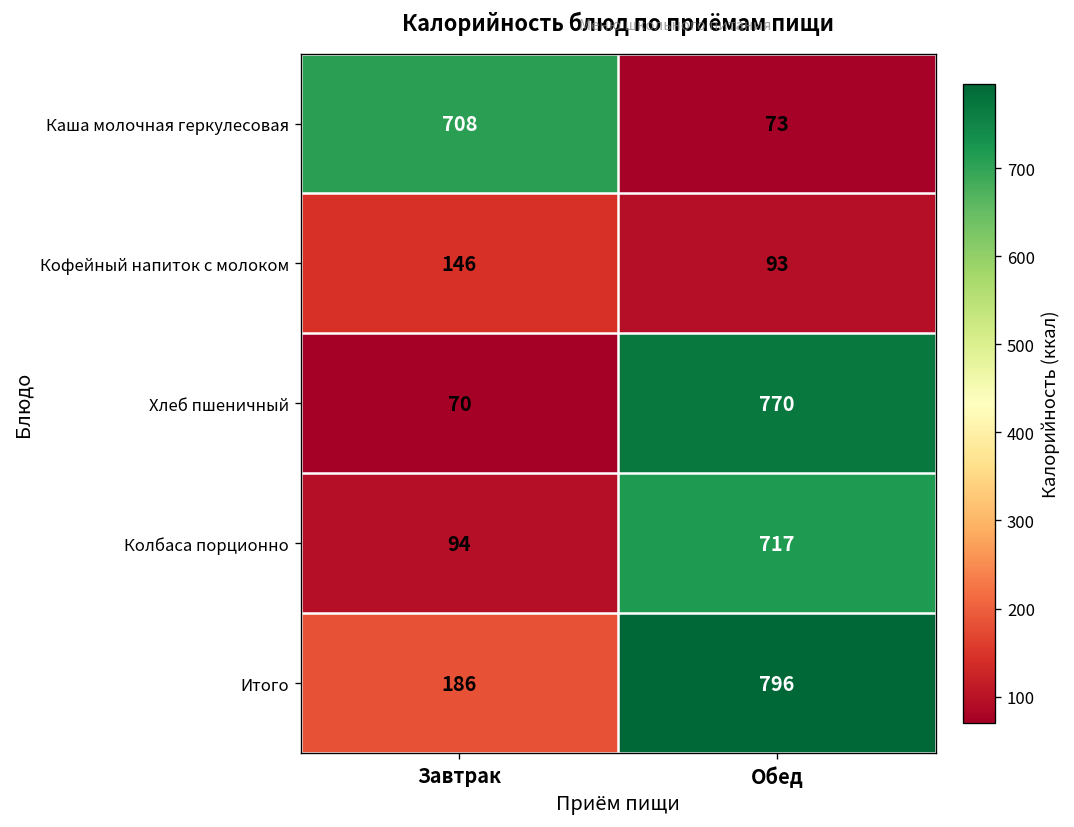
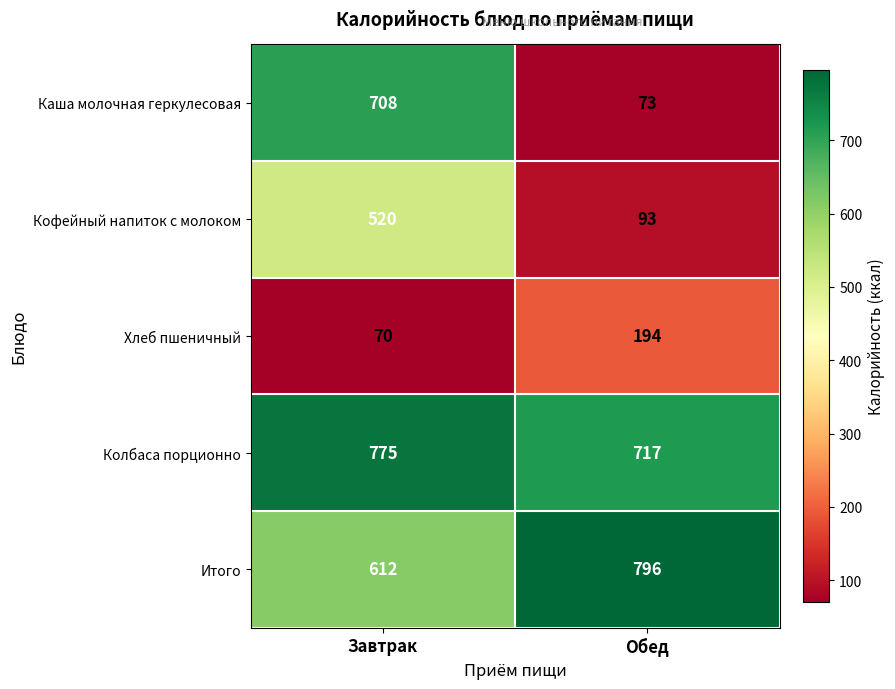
Кофейный напиток с молоком, Завтрак: 146 -> 520
Хлеб пшеничный, Обед: 770 -> 194
Колбаса порционно, Завтрак: 94 -> 775
Итого, Завтрак: 186 -> 612
